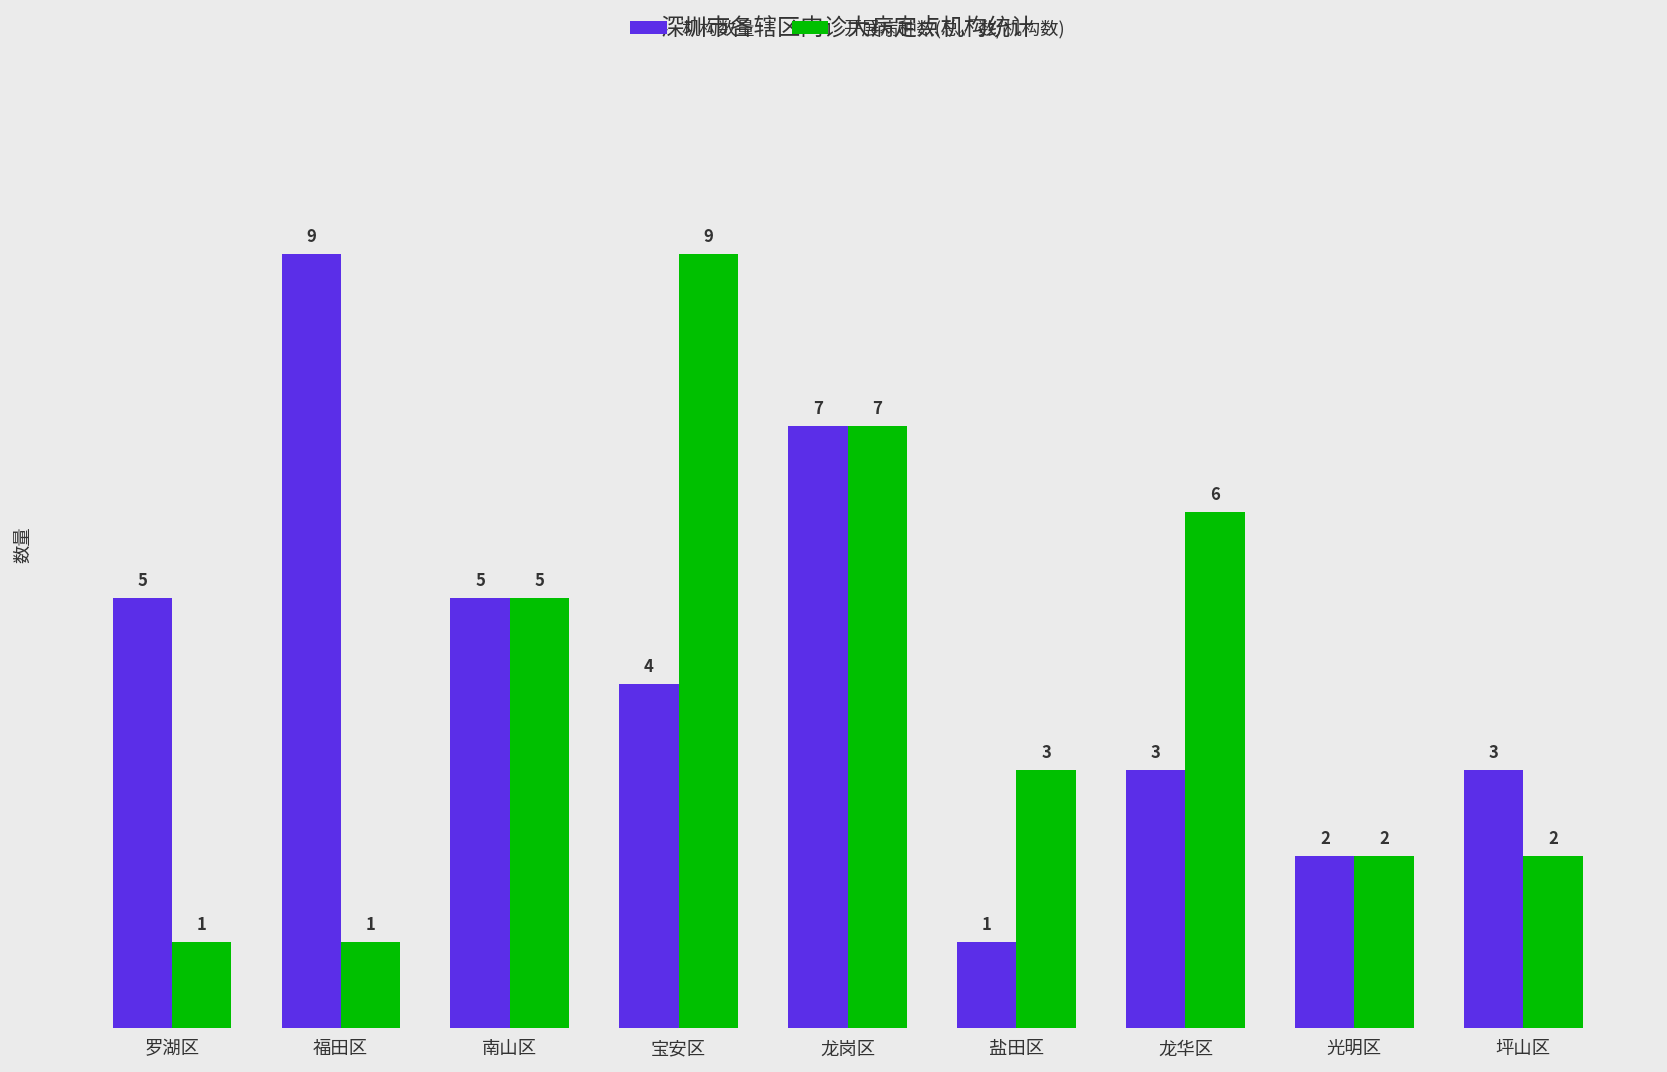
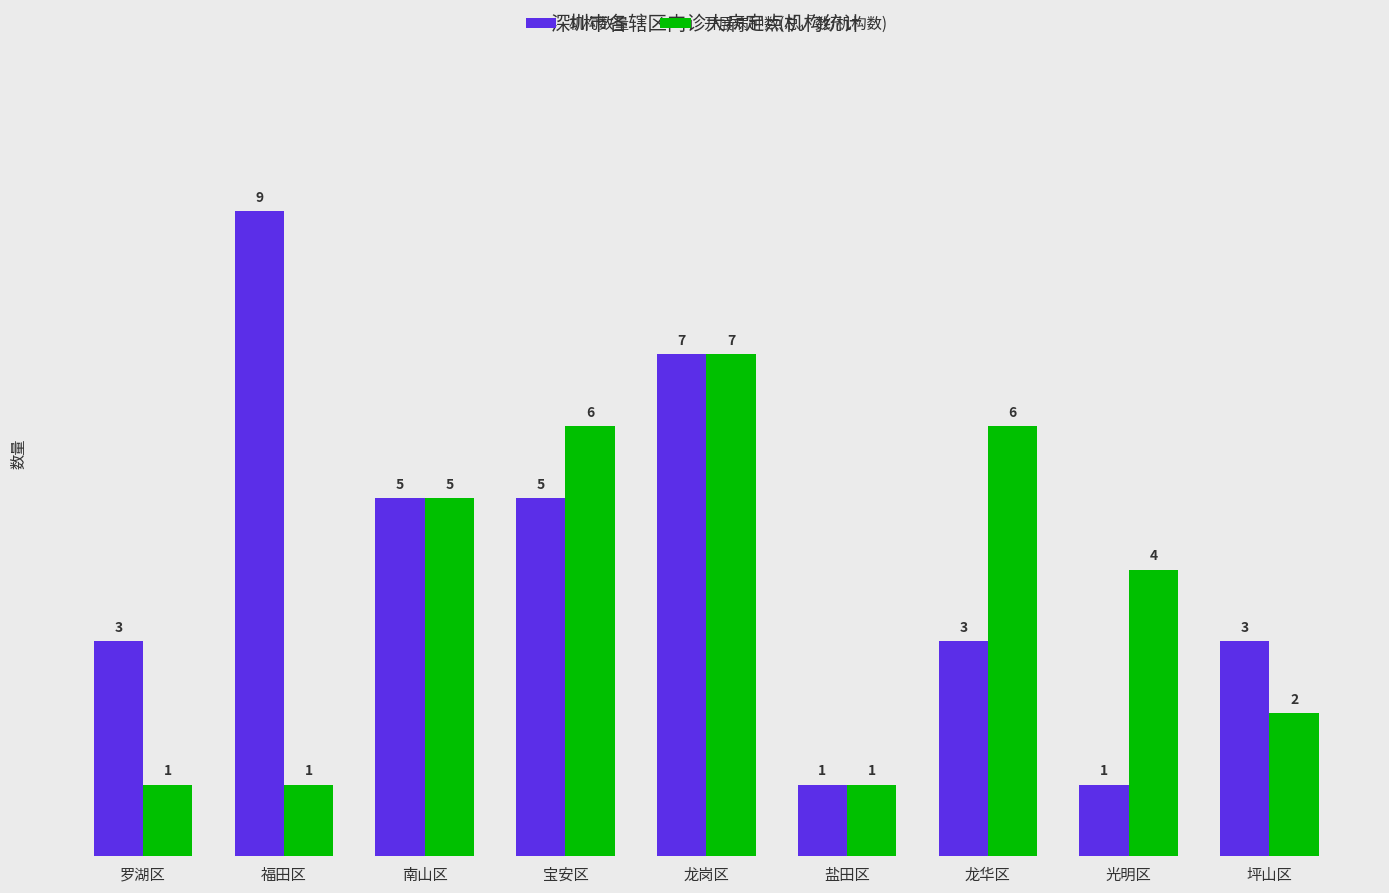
机构数量, 罗湖区: 5 -> 3
机构数量, 宝安区: 4 -> 5
开展病种数(总√数/机构数), 宝安区: 9 -> 6
开展病种数(总√数/机构数), 盐田区: 3 -> 1
机构数量, 光明区: 2 -> 1
开展病种数(总√数/机构数), 光明区: 2 -> 4
